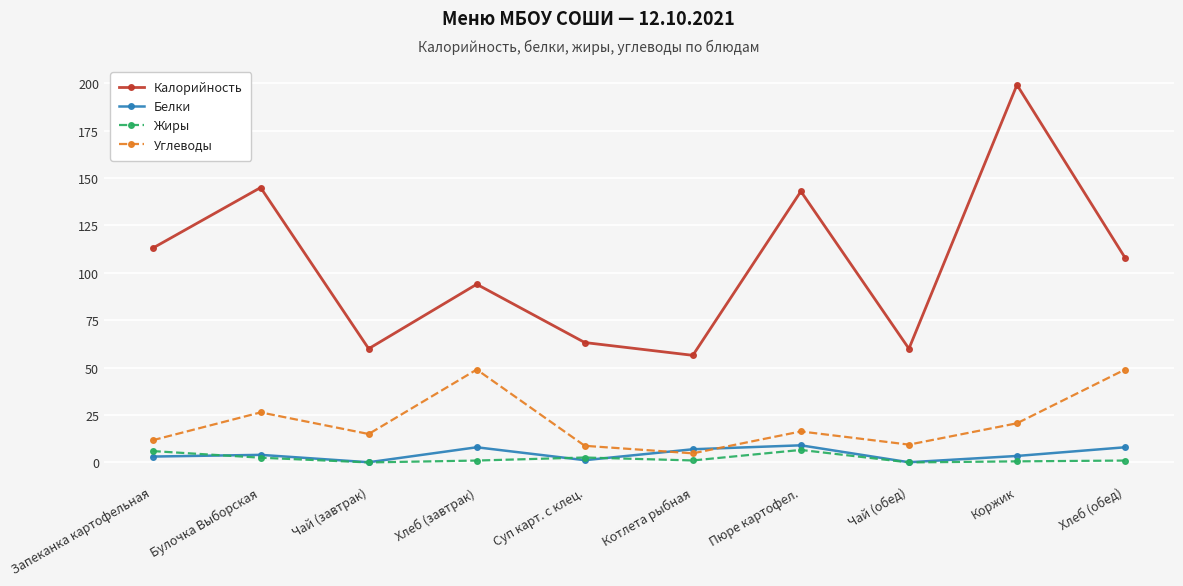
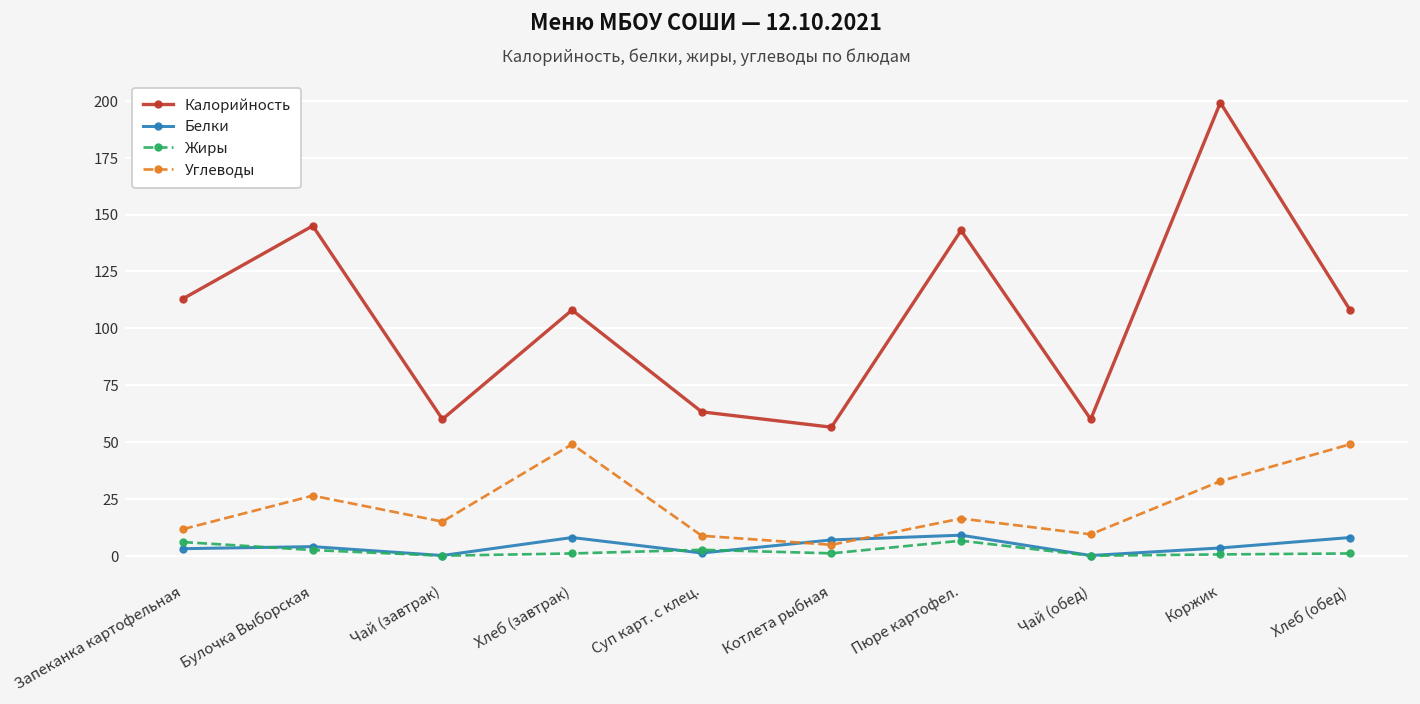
Калорийность, Хлеб (завтрак): 94 -> 108
Углеводы, Коржик: 21 -> 33
